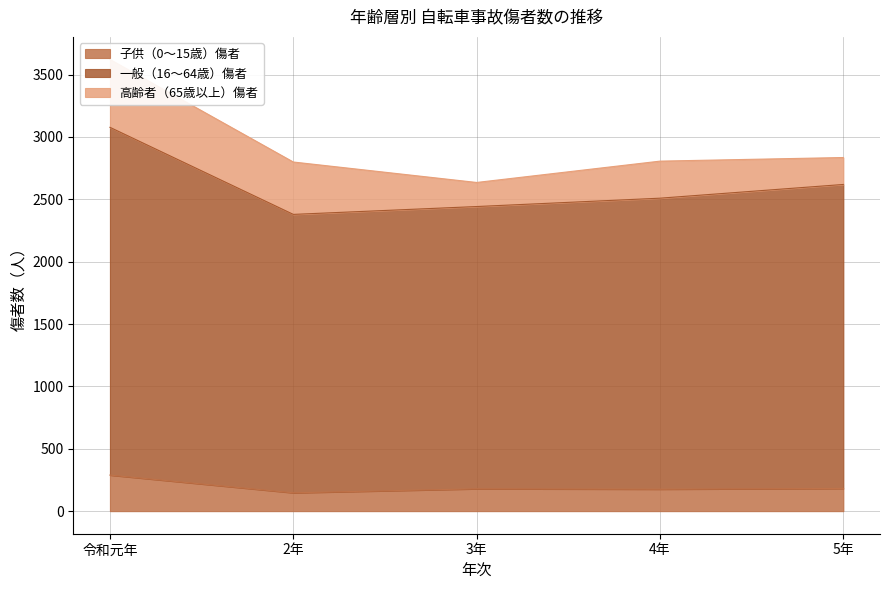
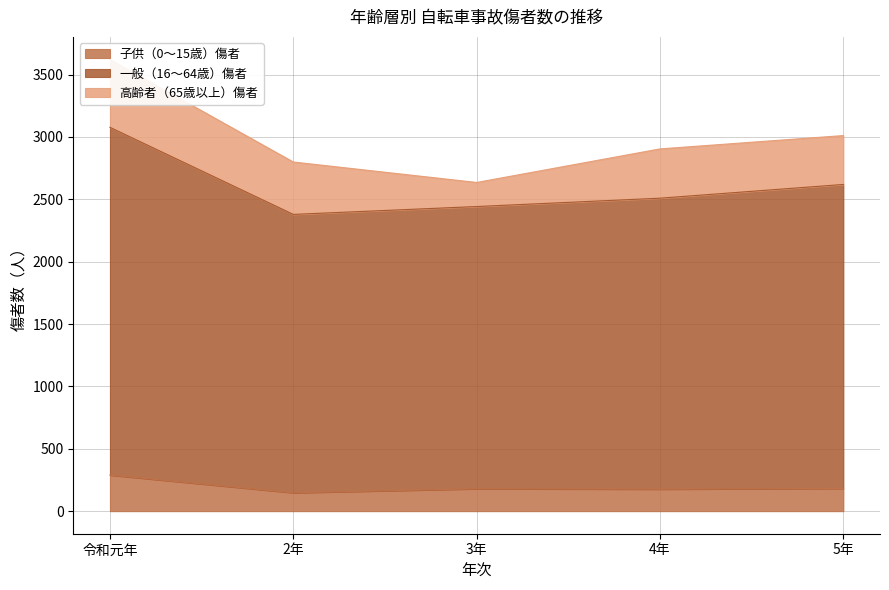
高齢者（65歳以上）傷者, 4年: 300 -> 400
高齢者（65歳以上）傷者, 5年: 220 -> 390
